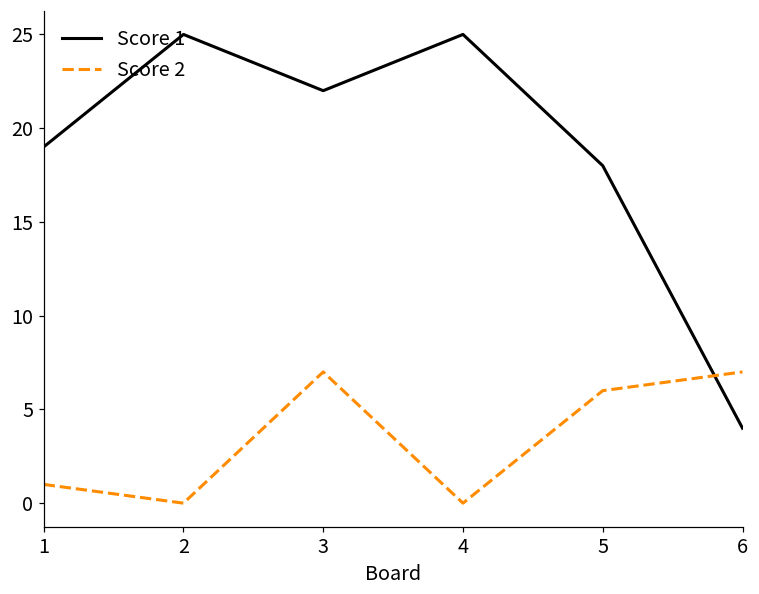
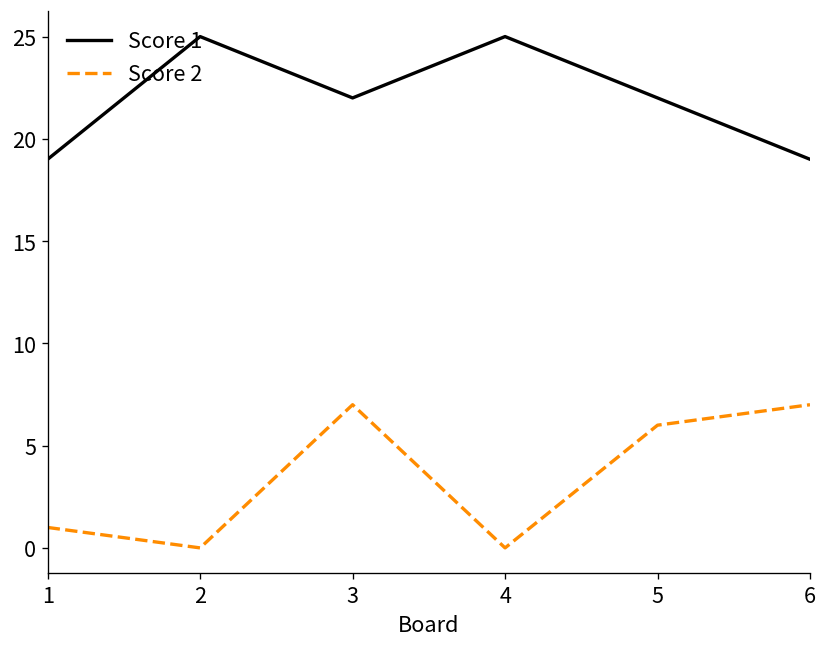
Score 1, 5: 18 -> 22
Score 1, 6: 4 -> 19
